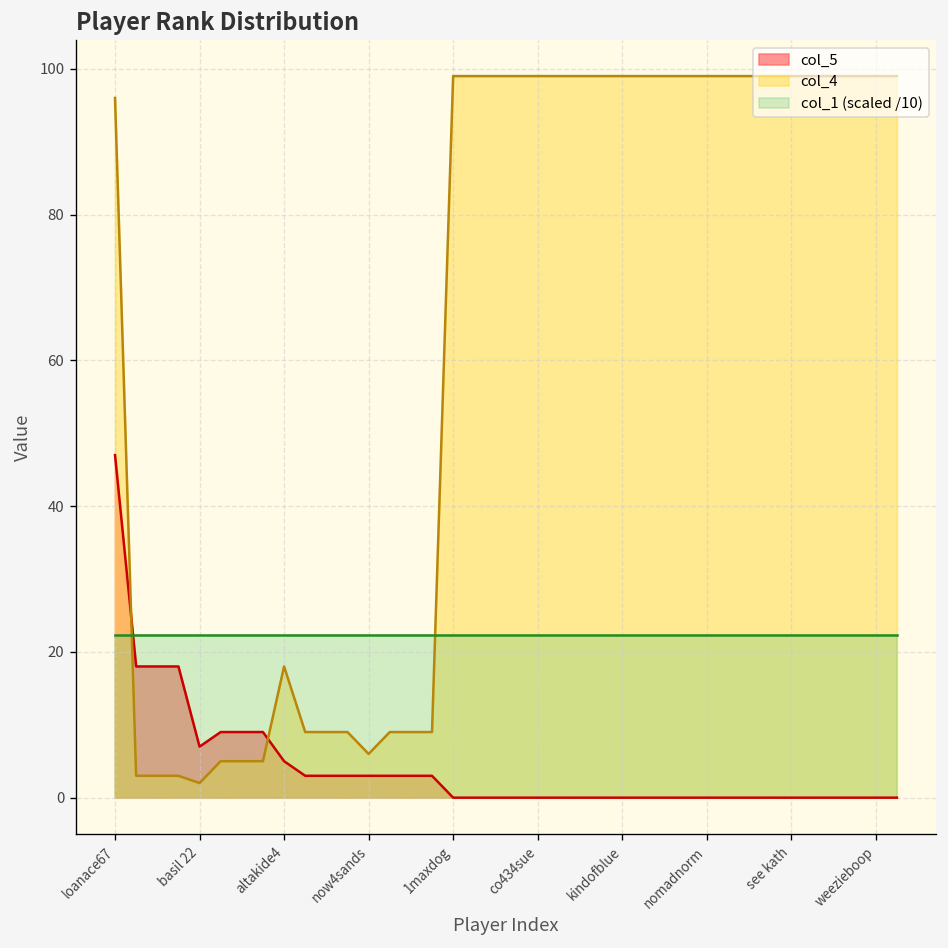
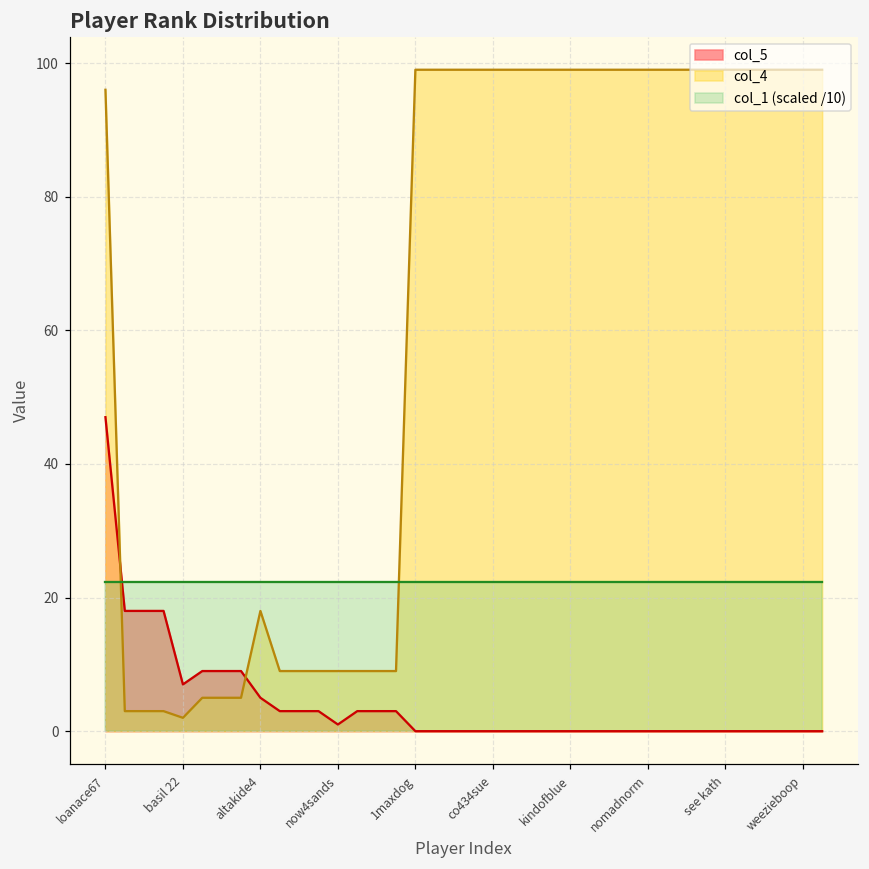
col_5, now4sands: 3 -> 1
col_4, now4sands: 6 -> 9
